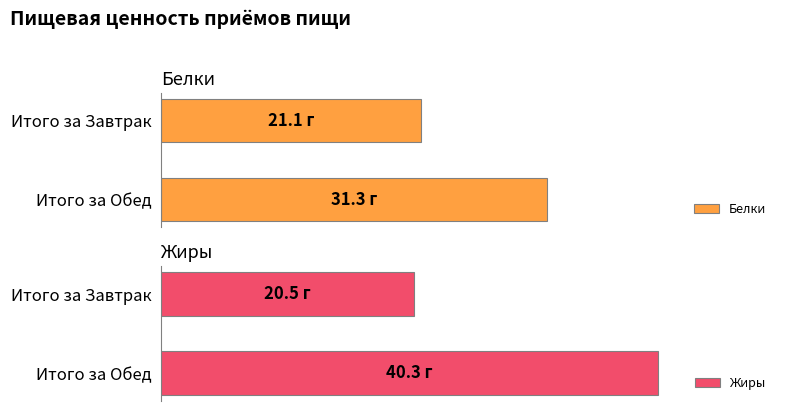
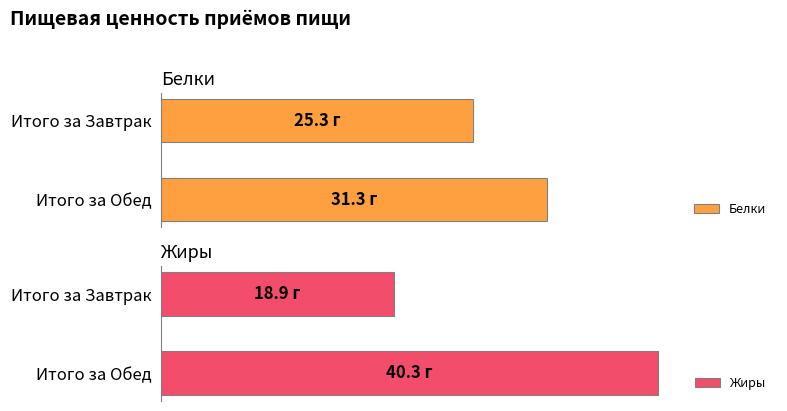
Белки, Итого за Завтрак: 21.1 -> 25.3
Жиры, Итого за Завтрак: 20.5 -> 18.9
